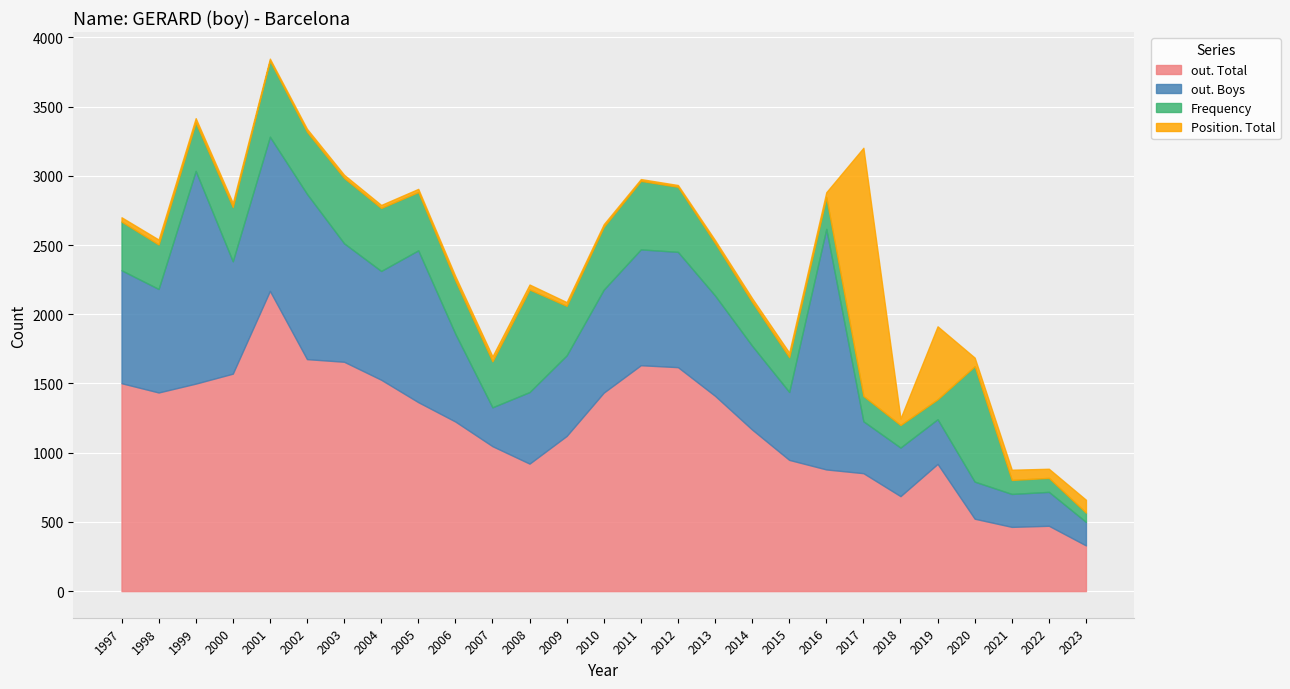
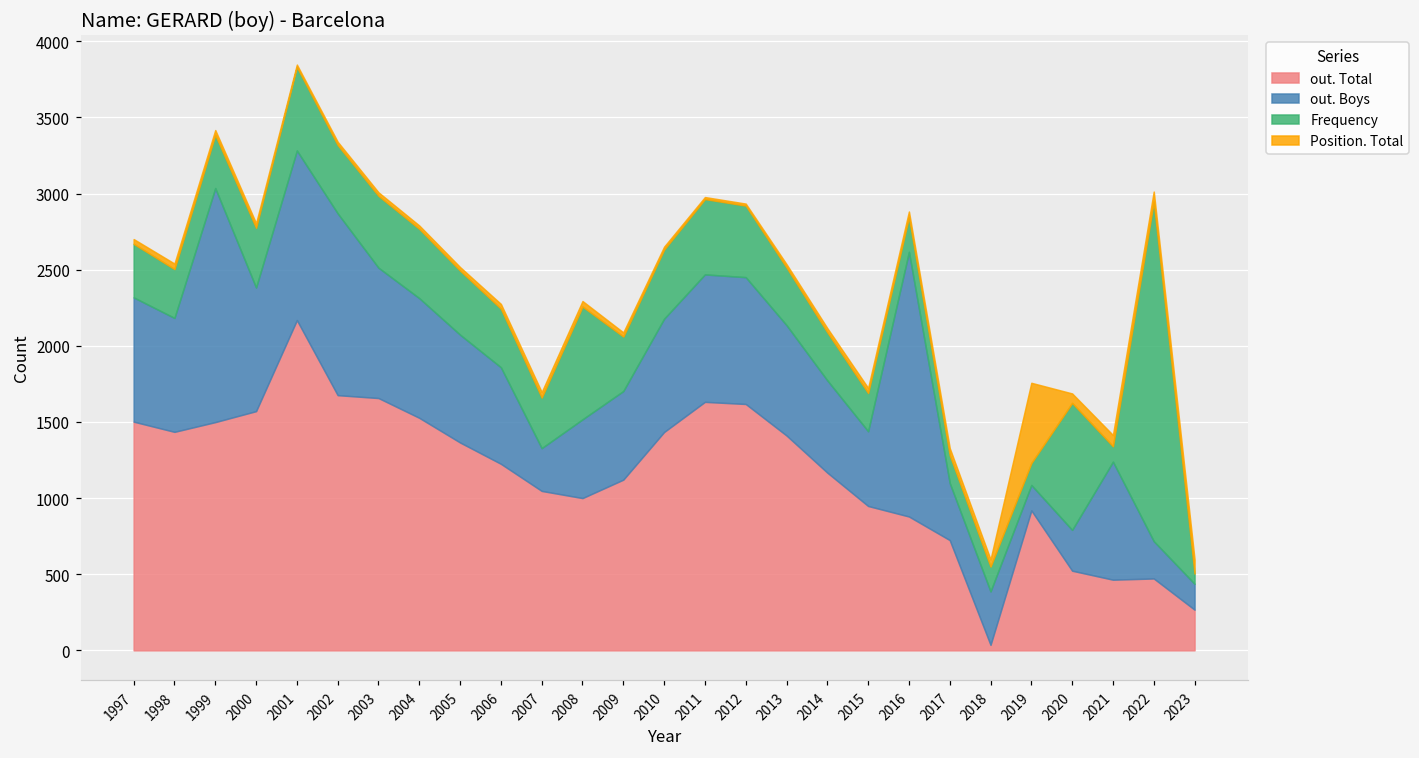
out. Boys, 2005: 1100 -> 710
out. Total, 2008: 920 -> 1000
out. Total, 2017: 850 -> 720
Position. Total, 2017: 1790 -> 50
out. Total, 2018: 690 -> 40
out. Boys, 2019: 320 -> 170
out. Boys, 2021: 240 -> 780
Frequency, 2022: 100 -> 2230
out. Total, 2023: 330 -> 270
